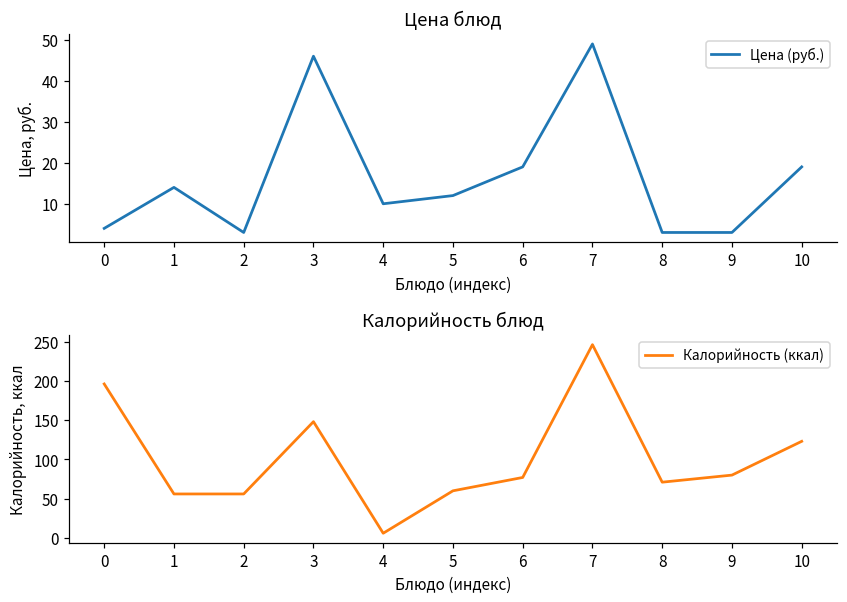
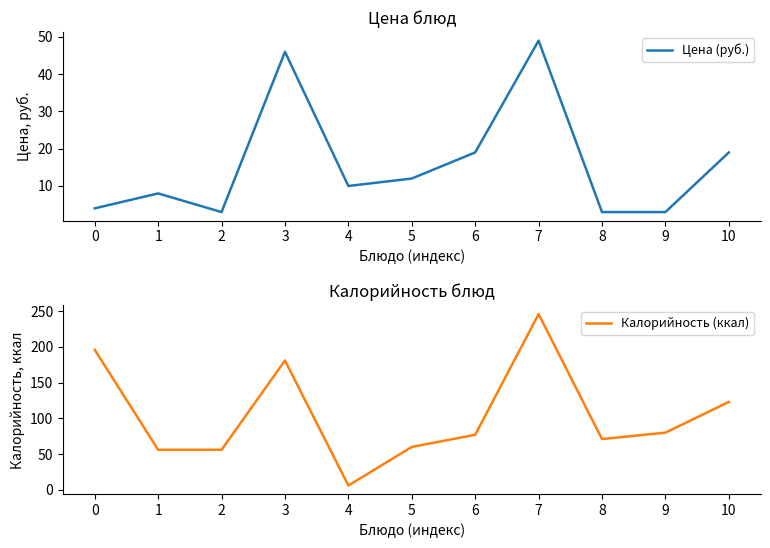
Цена блюд, 1: 14 -> 8
Калорийность блюд, 3: 150 -> 180
